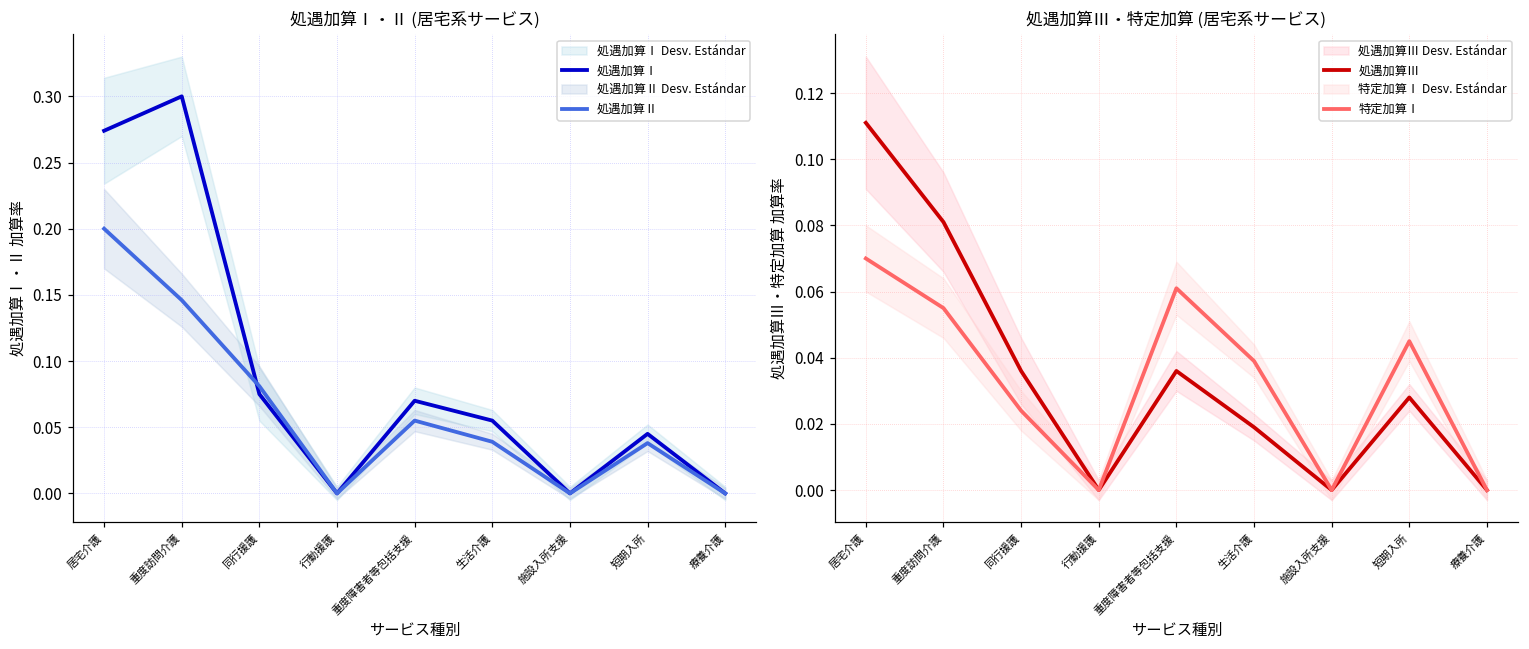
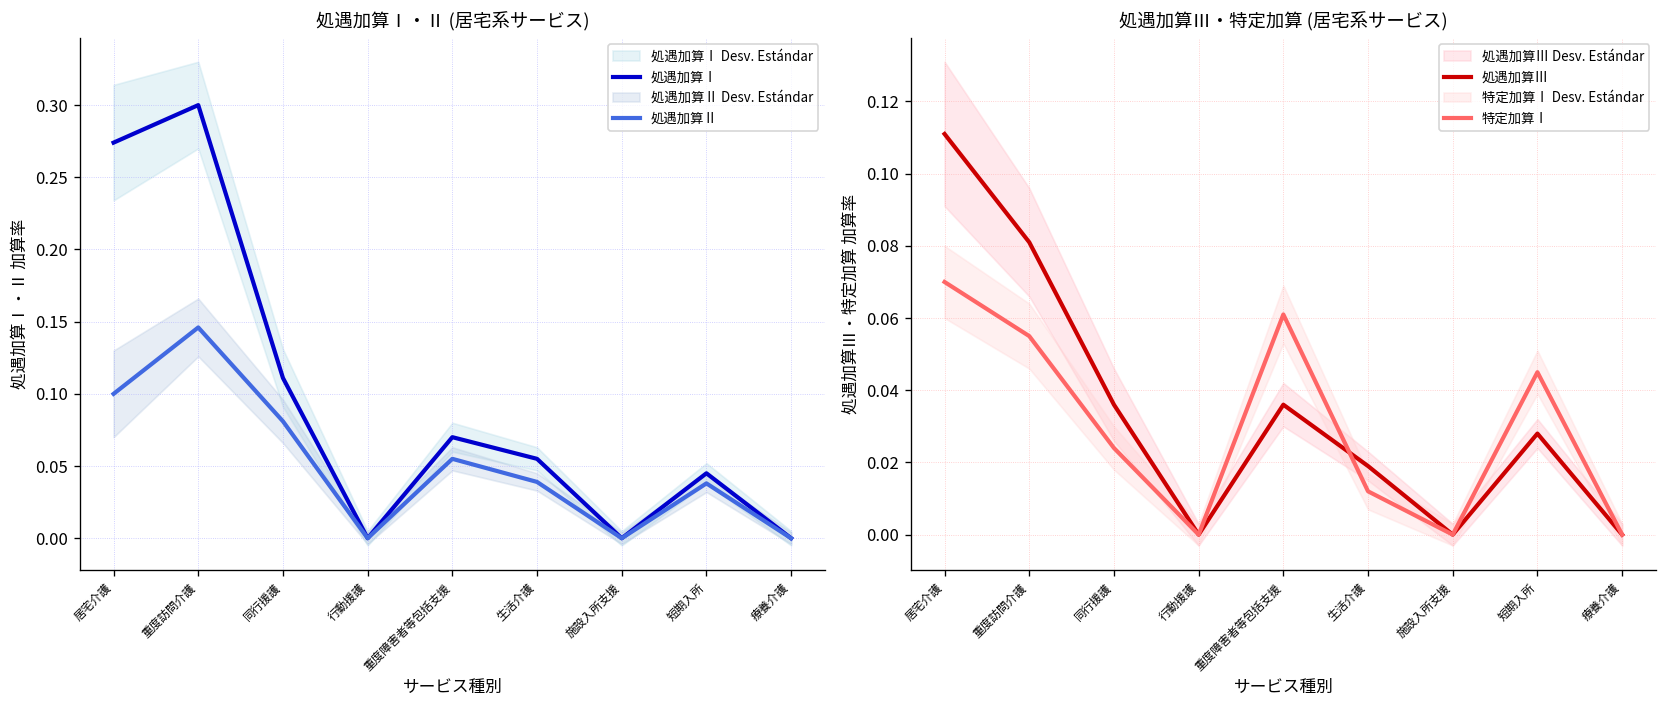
処遇加算Ⅰ・Ⅱ (居宅系サービス), 処遇加算Ⅱ, 居宅介護: 0.2 -> 0.1
処遇加算Ⅰ・Ⅱ (居宅系サービス), 処遇加算Ⅰ, 同行援護: 0.075 -> 0.111
処遇加算Ⅲ・特定加算 (居宅系サービス), 特定加算Ⅰ, 生活介護: 0.039 -> 0.012
